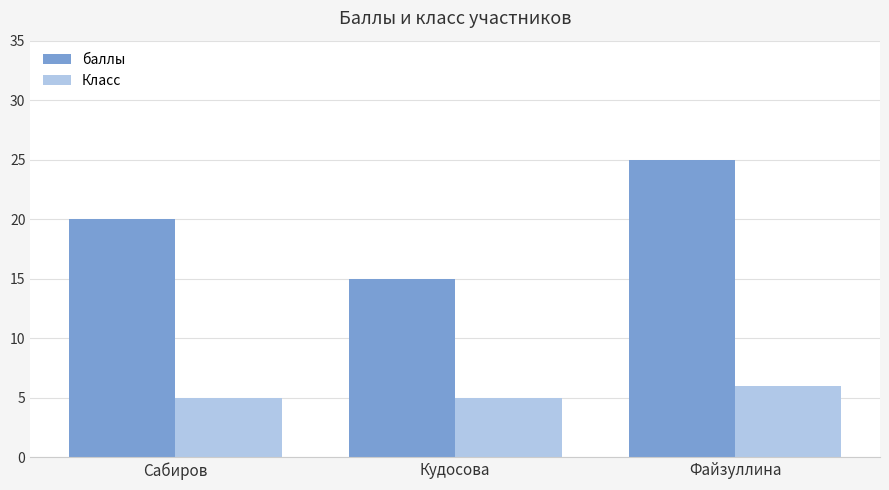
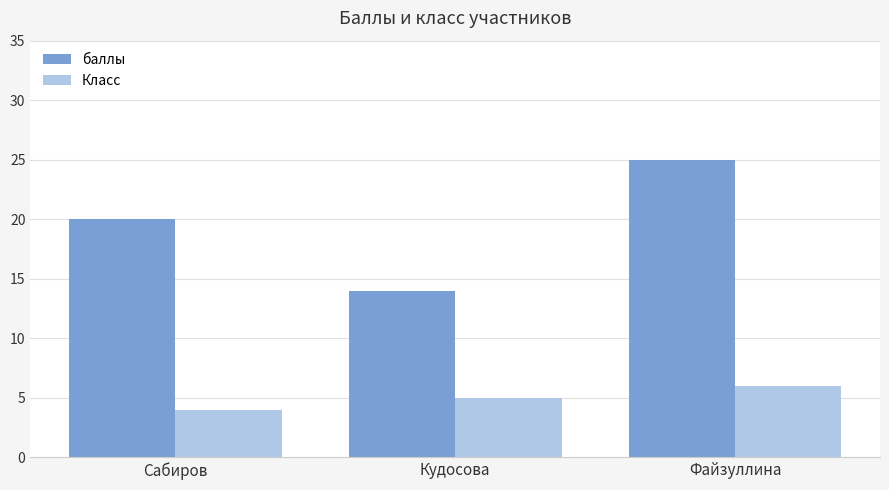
Класс, Сабиров: 5 -> 4
баллы, Кудосова: 15 -> 14
